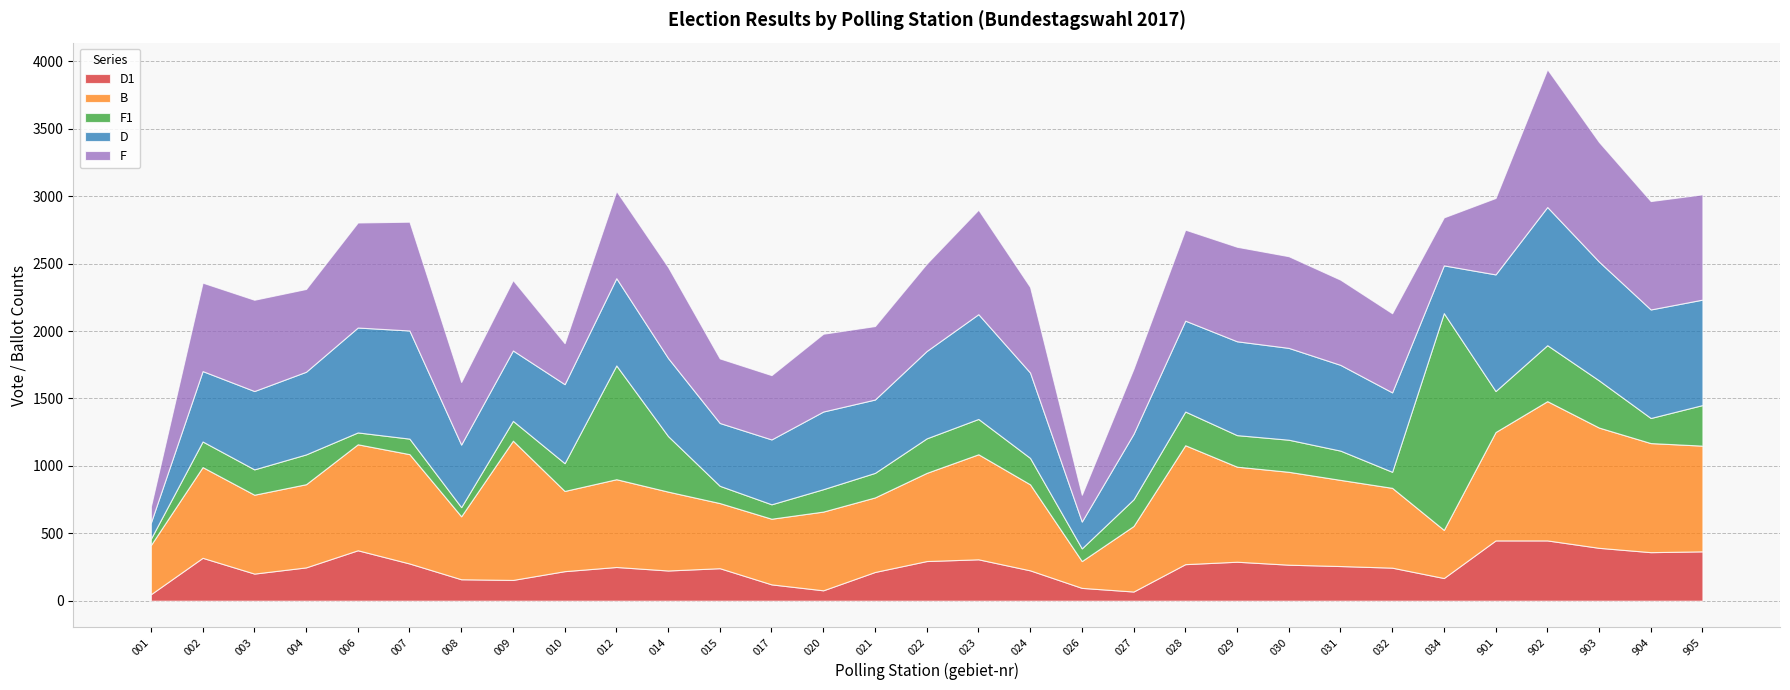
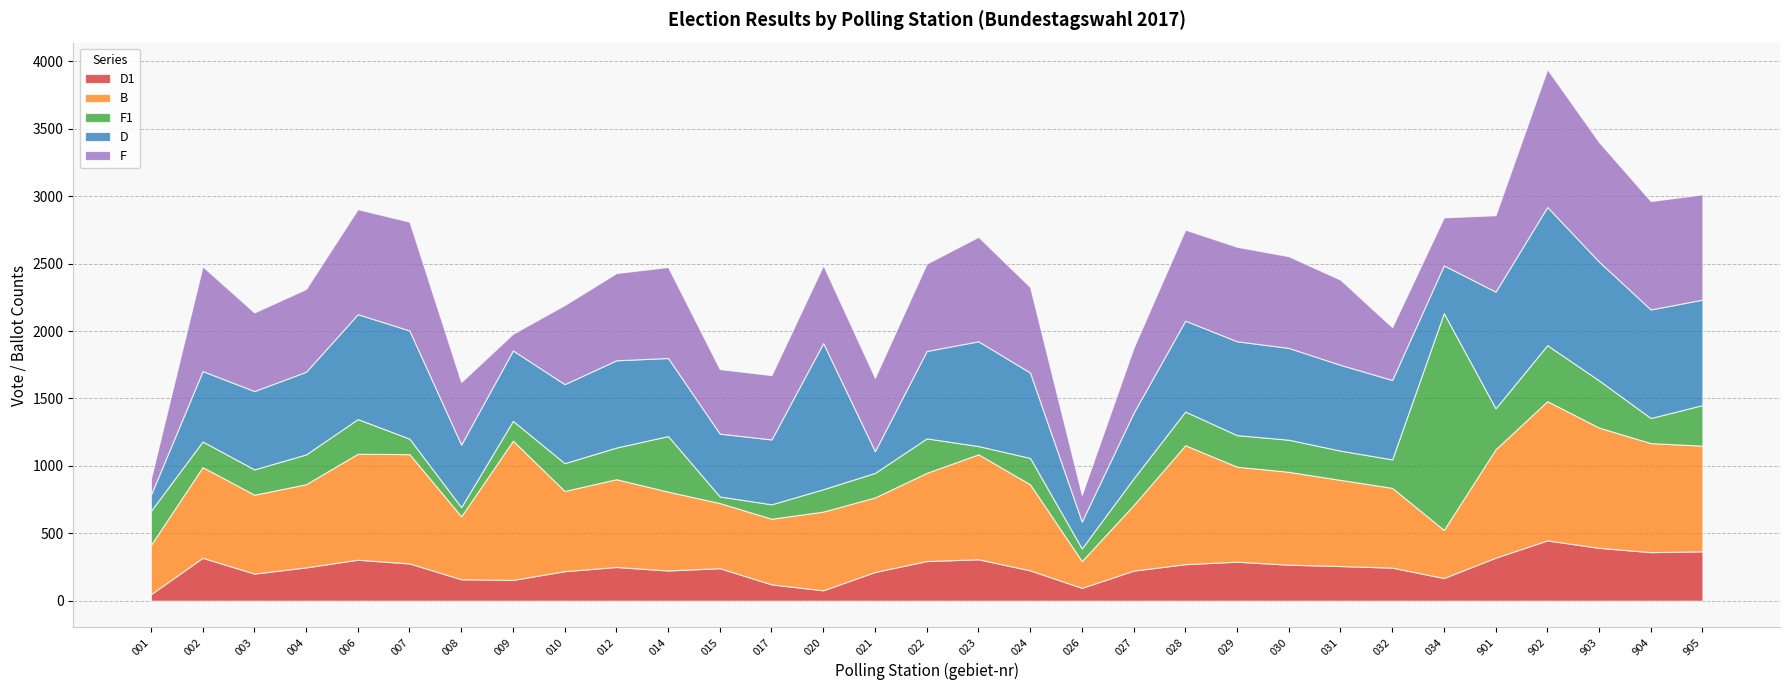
F1, 001: 50 -> 250
F, 002: 660 -> 780
F, 003: 680 -> 580
D1, 006: 370 -> 300
F1, 006: 90 -> 260
F, 009: 520 -> 120
F, 010: 300 -> 590
F1, 012: 840 -> 240
F1, 015: 130 -> 50
D, 020: 580 -> 1080
D, 021: 540 -> 160
F1, 023: 260 -> 60
D1, 027: 70 -> 220
F1, 032: 120 -> 210
F, 032: 590 -> 390
D1, 901: 450 -> 320
